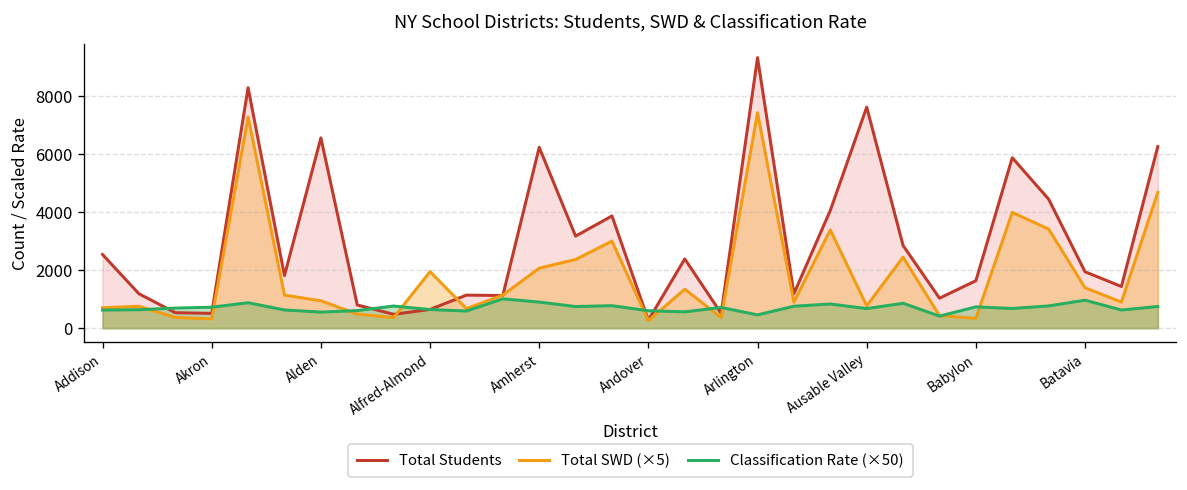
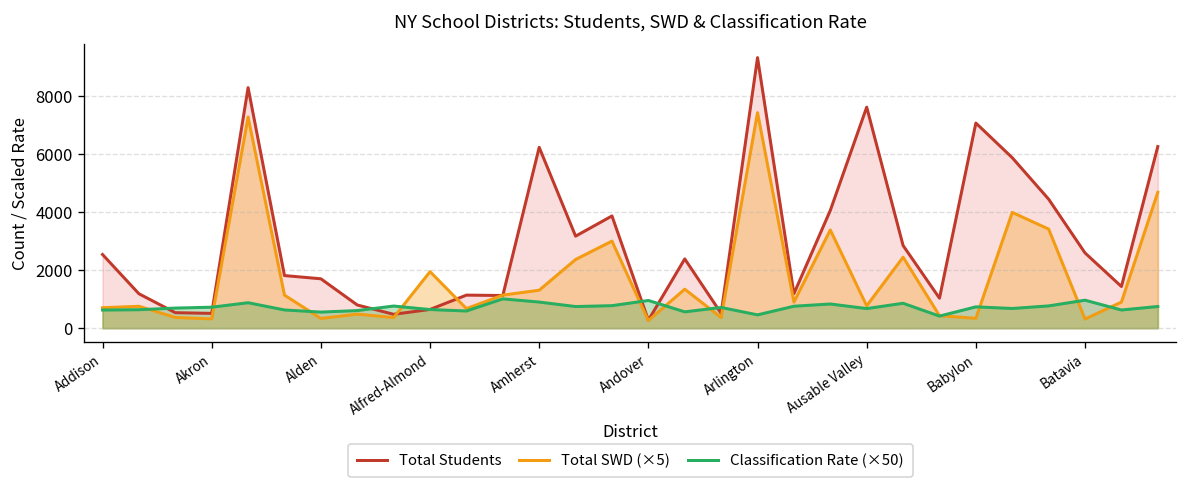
Total Students, Alden: 6600 -> 1700
Total SWD (×5), Alden: 900 -> 300
Total SWD (×5), Amherst: 2100 -> 1300
Classification Rate (×50), Andover: 600 -> 1000
Total Students, Babylon: 1600 -> 7100
Total Students, Batavia: 1900 -> 2600
Total SWD (×5), Batavia: 1400 -> 300
